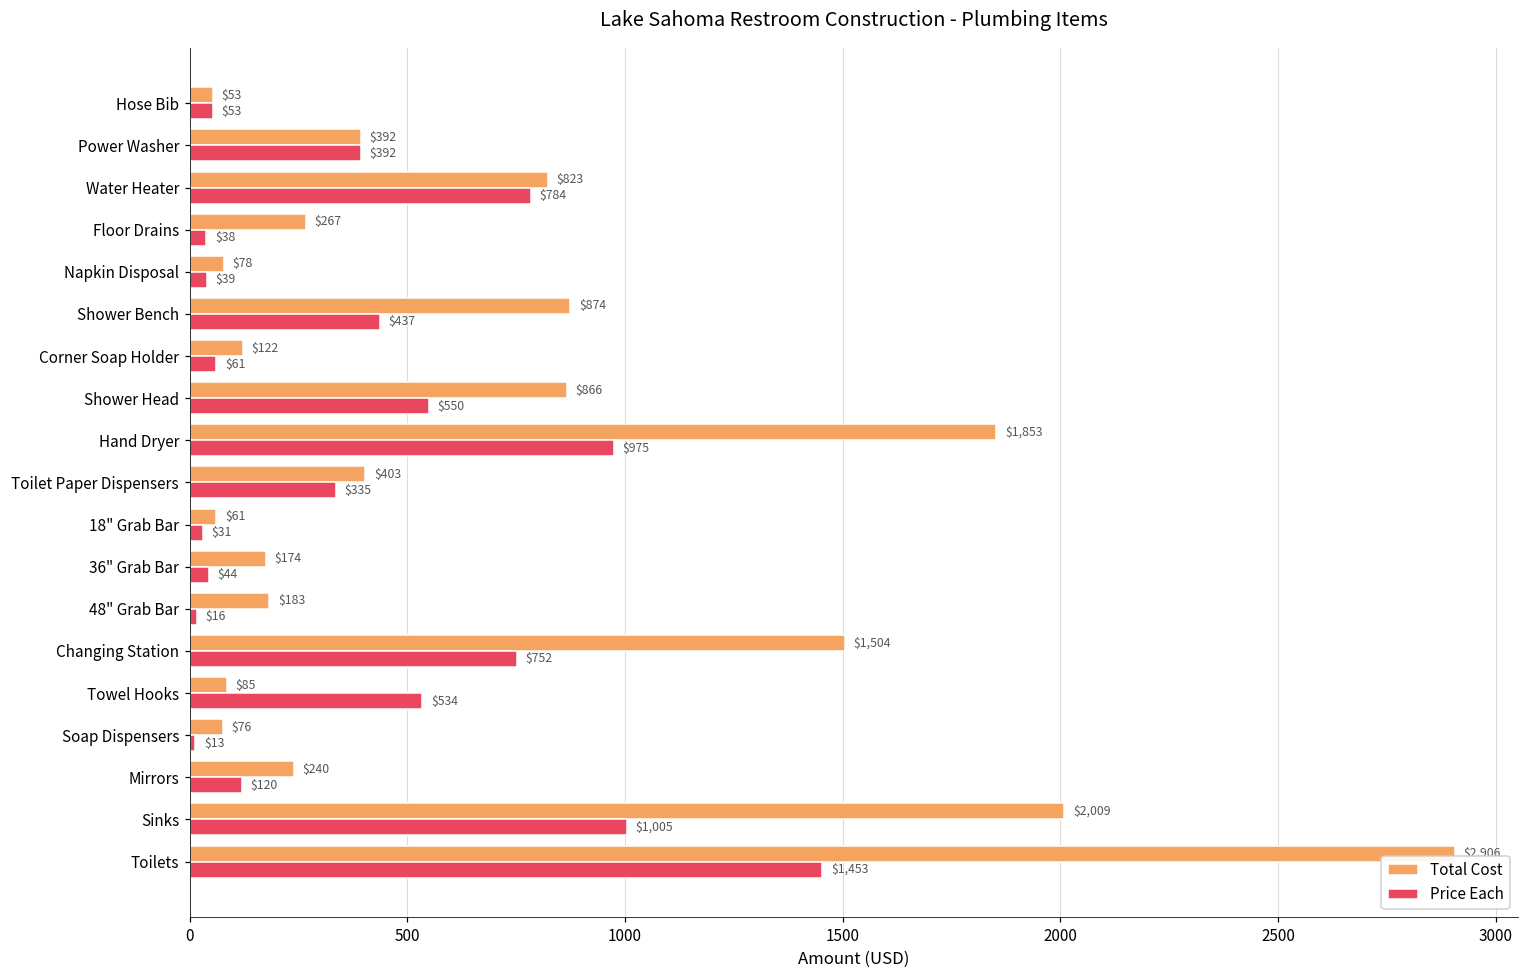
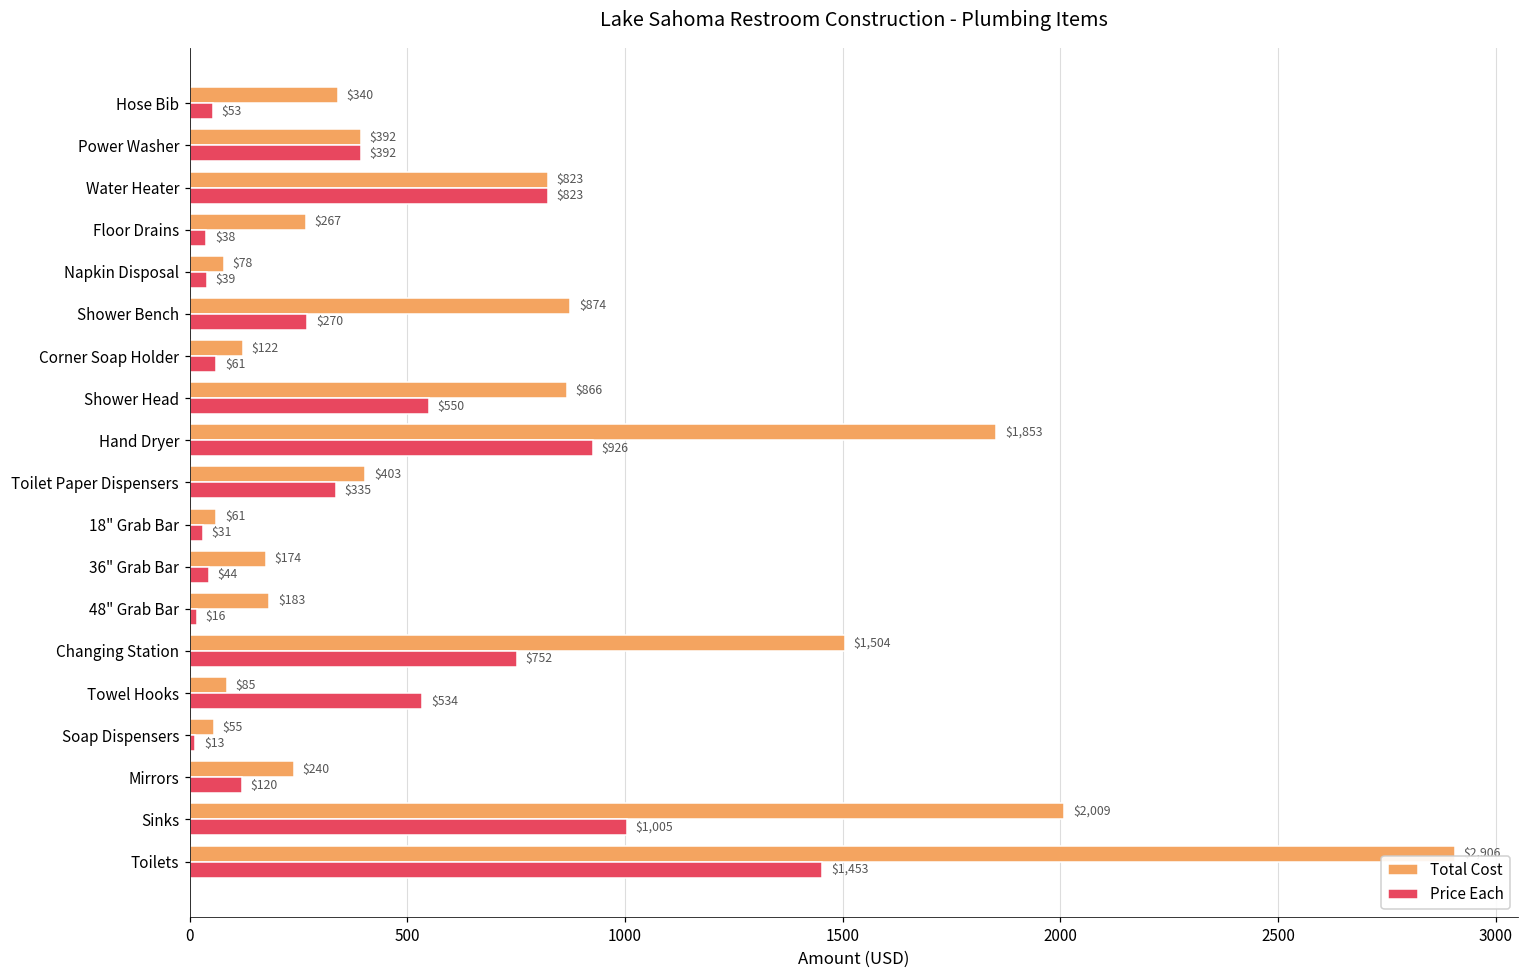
Total Cost, Hose Bib: $53 -> $340
Price Each, Water Heater: $784 -> $823
Price Each, Shower Bench: $437 -> $270
Price Each, Hand Dryer: $975 -> $926
Total Cost, Soap Dispensers: $76 -> $55
